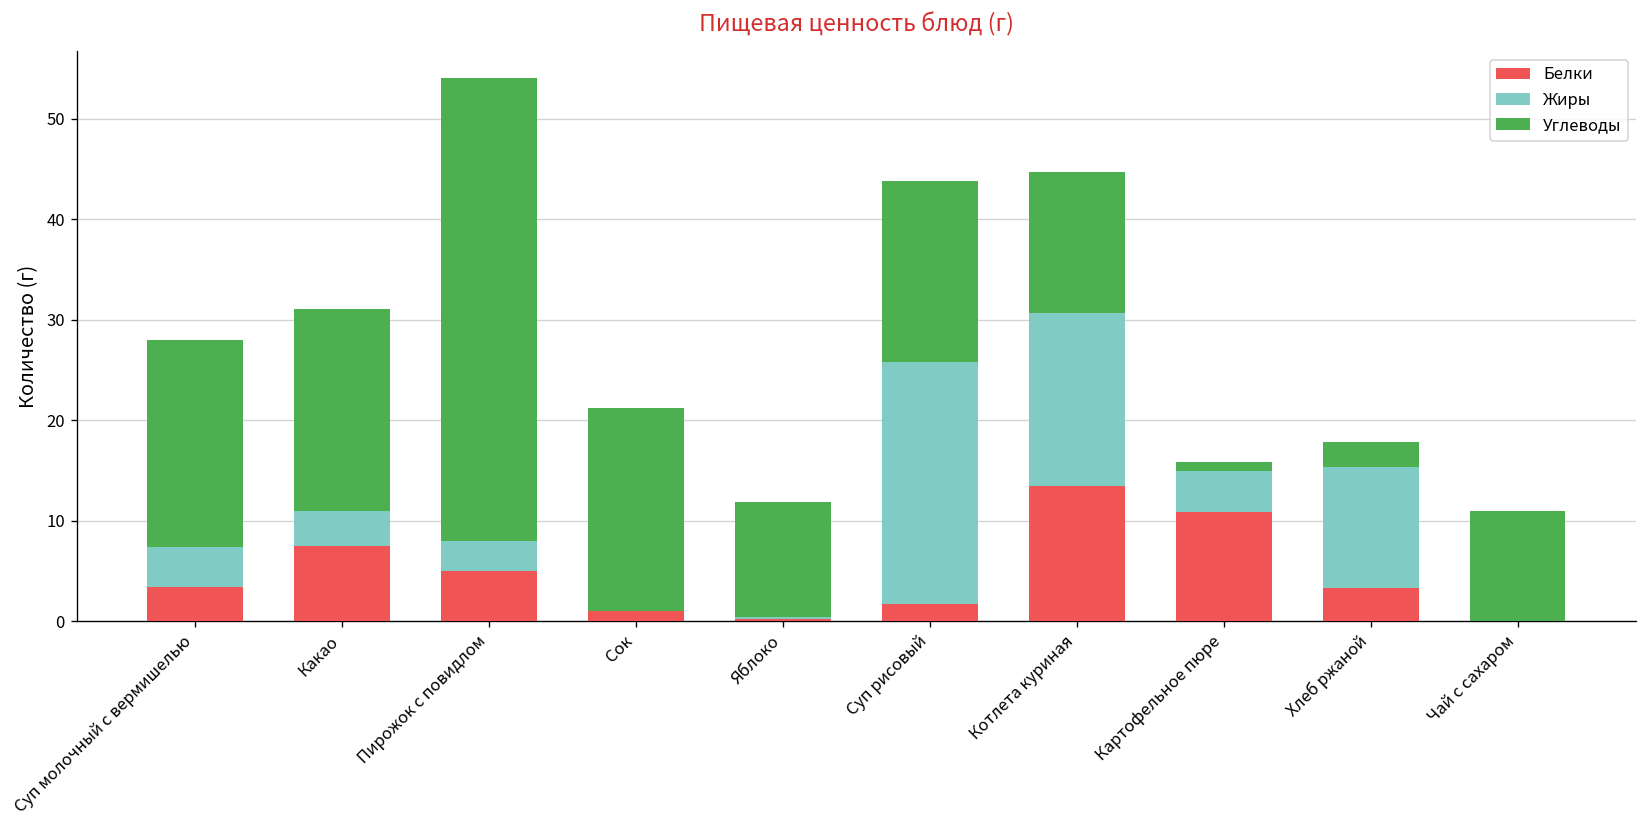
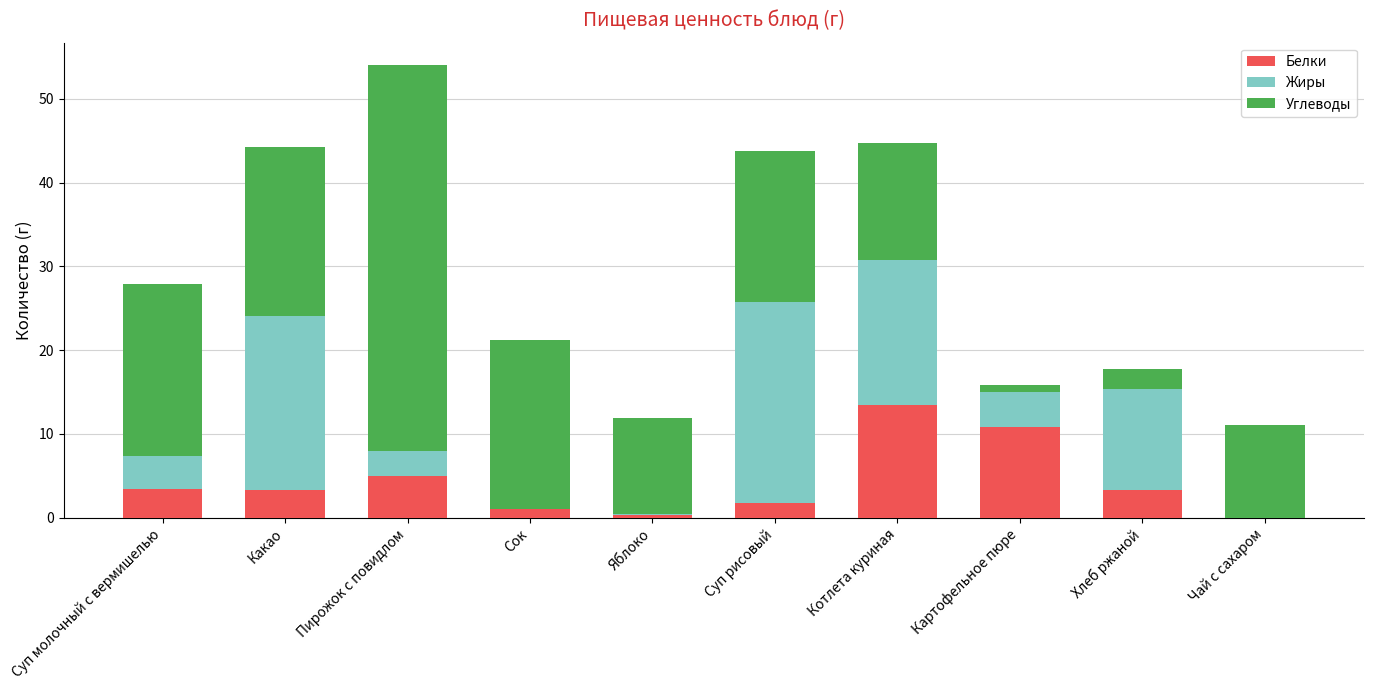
Белки, Какао: 7 -> 3
Жиры, Какао: 4 -> 21
